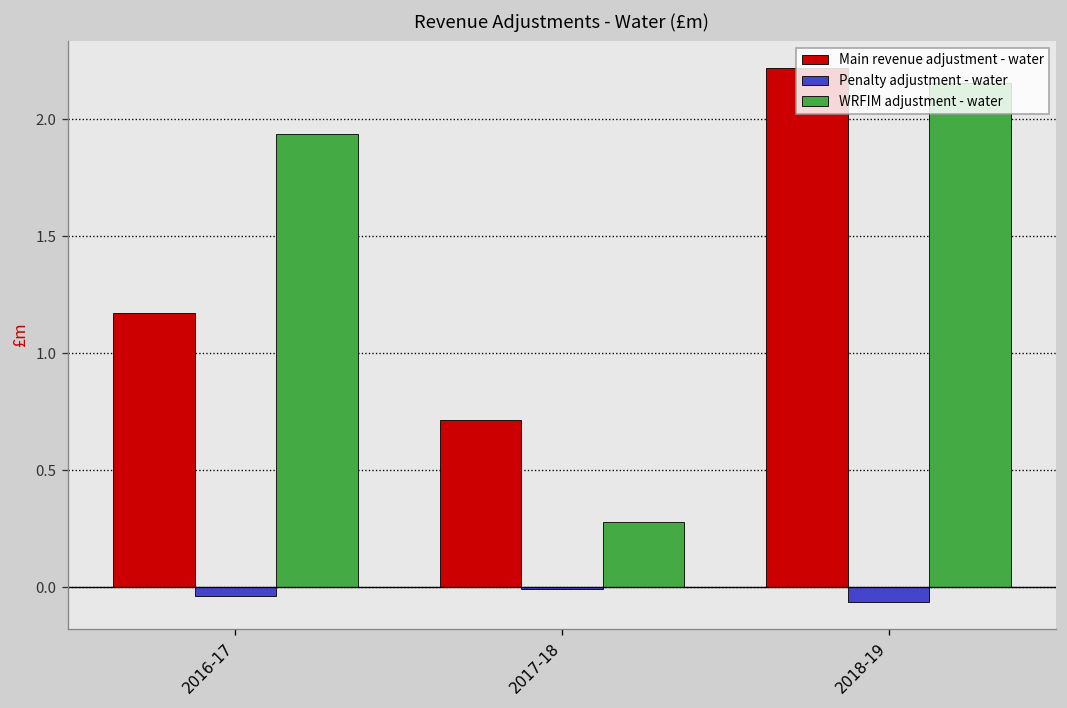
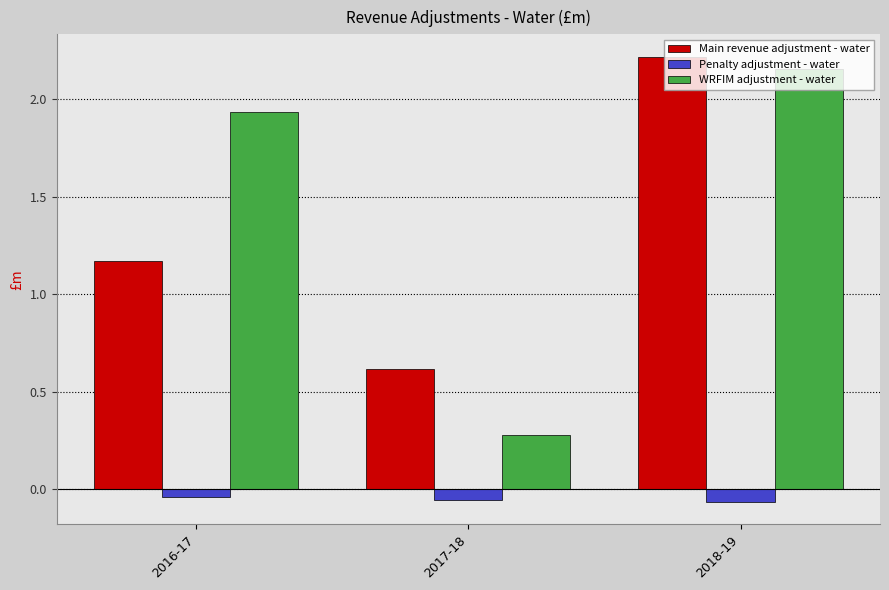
Main revenue adjustment - water, 2017-18: 0.71 -> 0.62
Penalty adjustment - water, 2017-18: -0.01 -> -0.05
